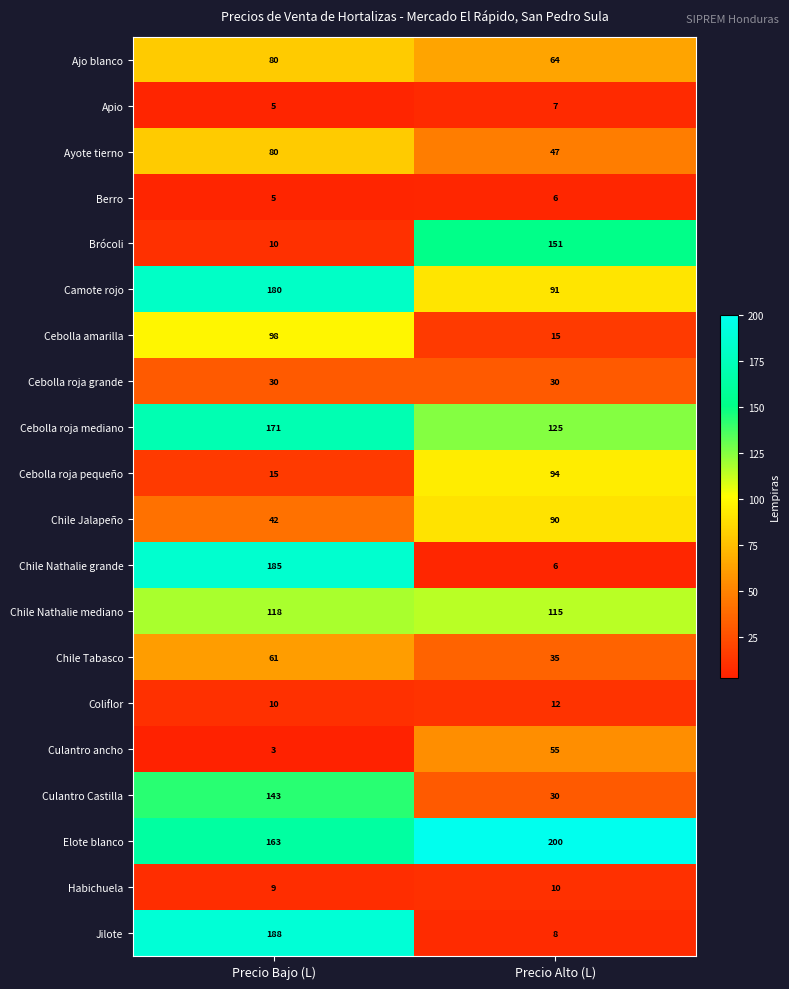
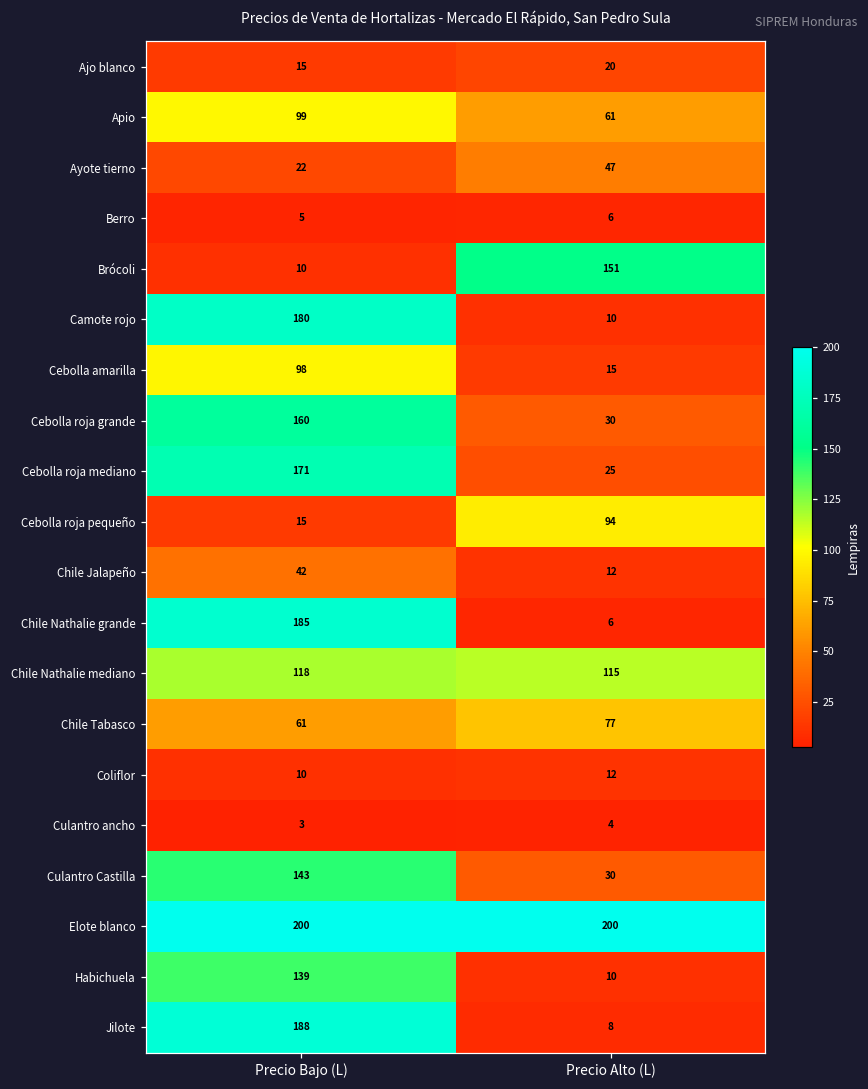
Ajo blanco, Precio Bajo (L): 80 -> 15
Ajo blanco, Precio Alto (L): 64 -> 20
Apio, Precio Bajo (L): 5 -> 99
Apio, Precio Alto (L): 7 -> 61
Ayote tierno, Precio Bajo (L): 80 -> 22
Camote rojo, Precio Alto (L): 91 -> 10
Cebolla roja grande, Precio Bajo (L): 30 -> 160
Cebolla roja mediano, Precio Alto (L): 125 -> 25
Chile Jalapeño, Precio Alto (L): 90 -> 12
Chile Tabasco, Precio Alto (L): 35 -> 77
Culantro ancho, Precio Alto (L): 55 -> 4
Elote blanco, Precio Bajo (L): 163 -> 200
Habichuela, Precio Bajo (L): 9 -> 139
